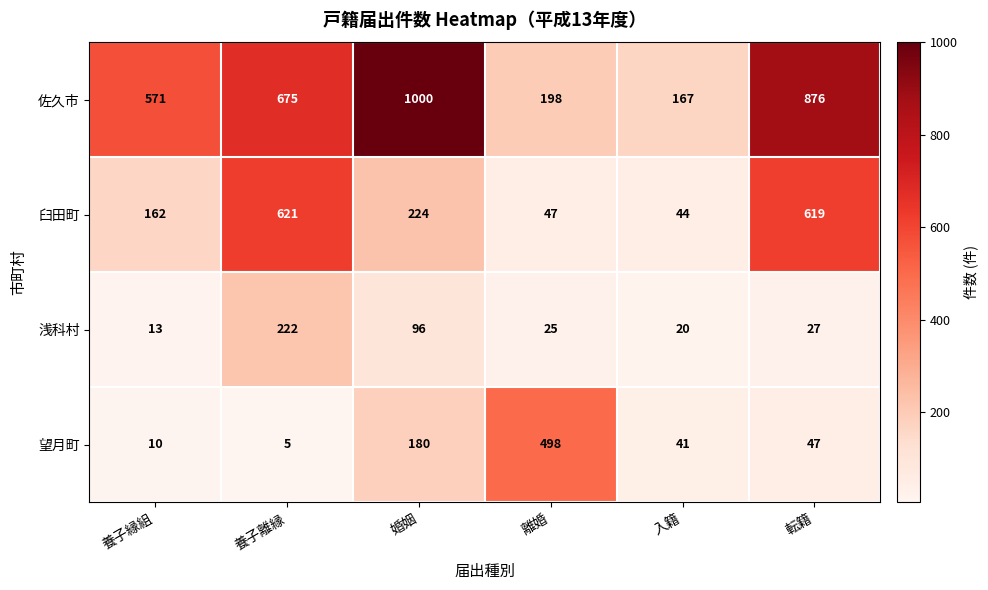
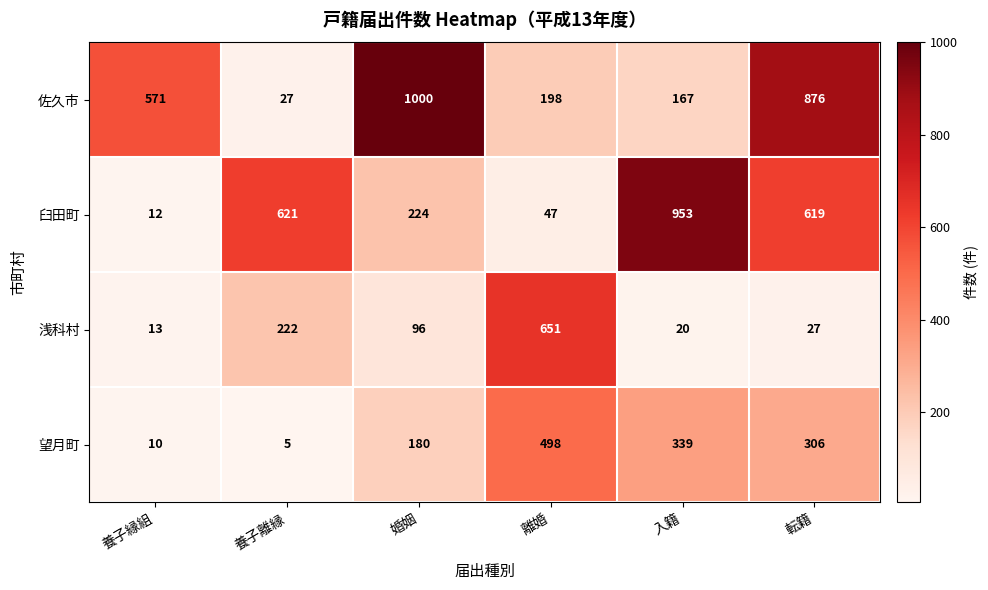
佐久市, 養子離縁: 675 -> 27
臼田町, 養子縁組: 162 -> 12
臼田町, 入籍: 44 -> 953
浅科村, 離婚: 25 -> 651
望月町, 入籍: 41 -> 339
望月町, 転籍: 47 -> 306
